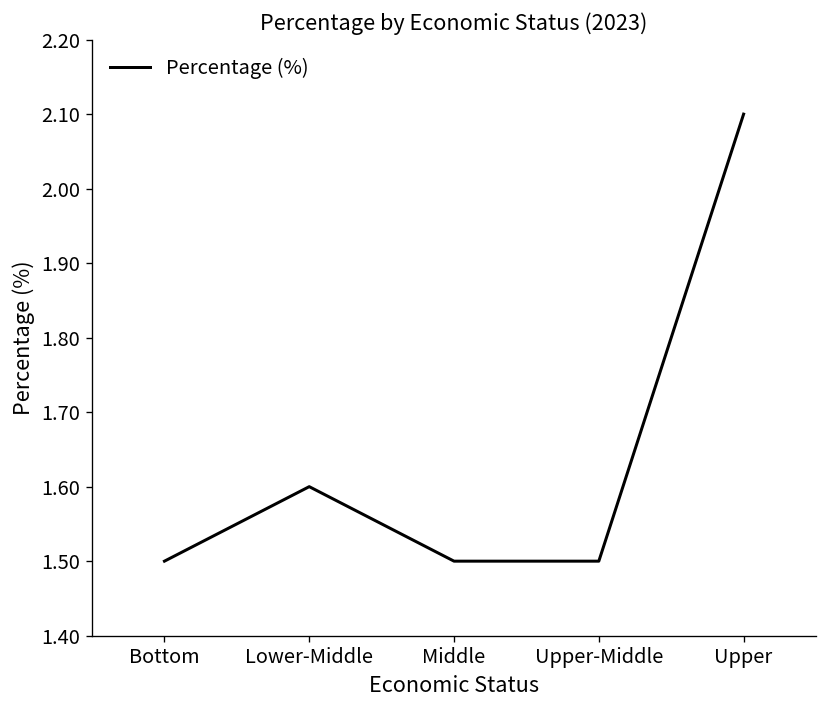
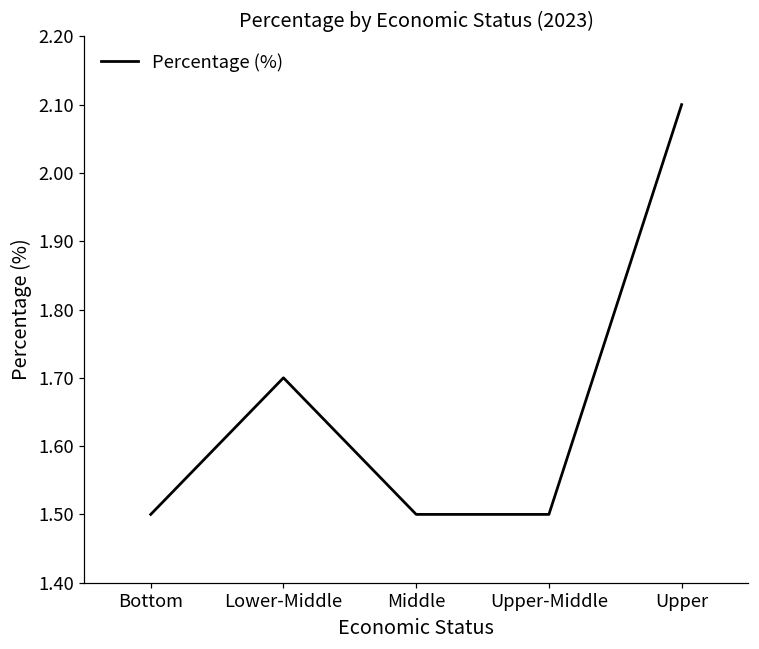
Lower-Middle: 1.6 -> 1.7
